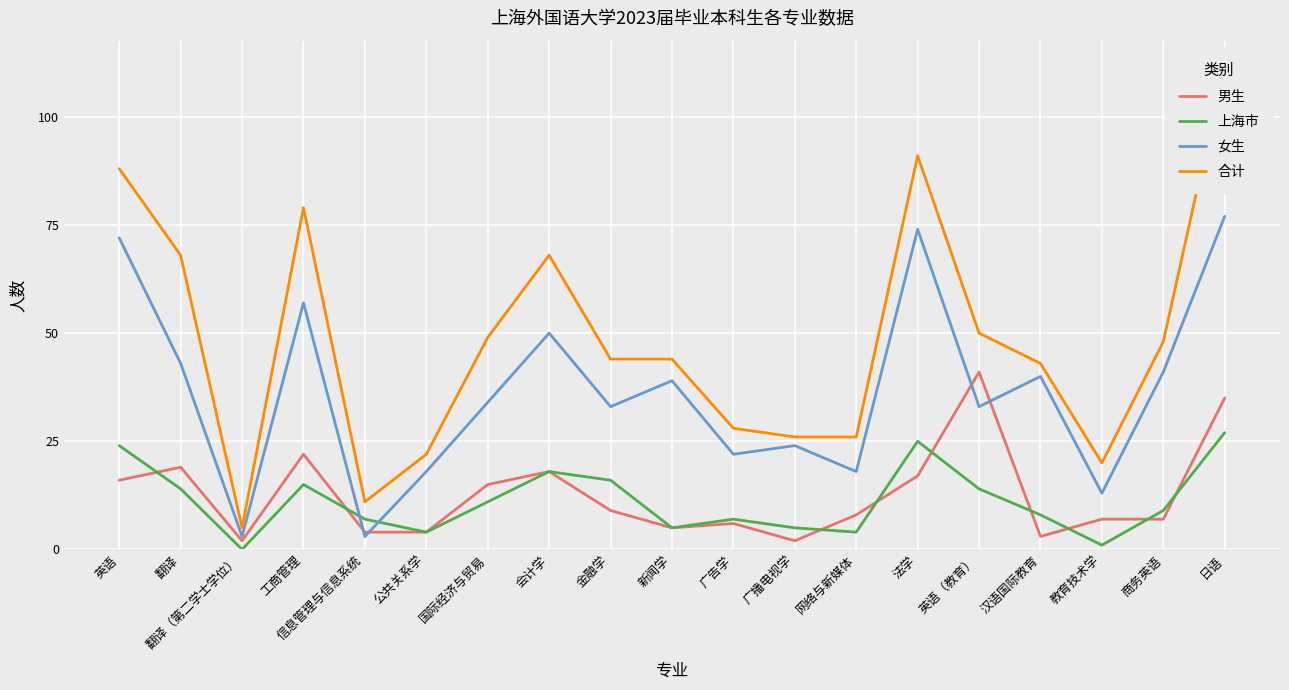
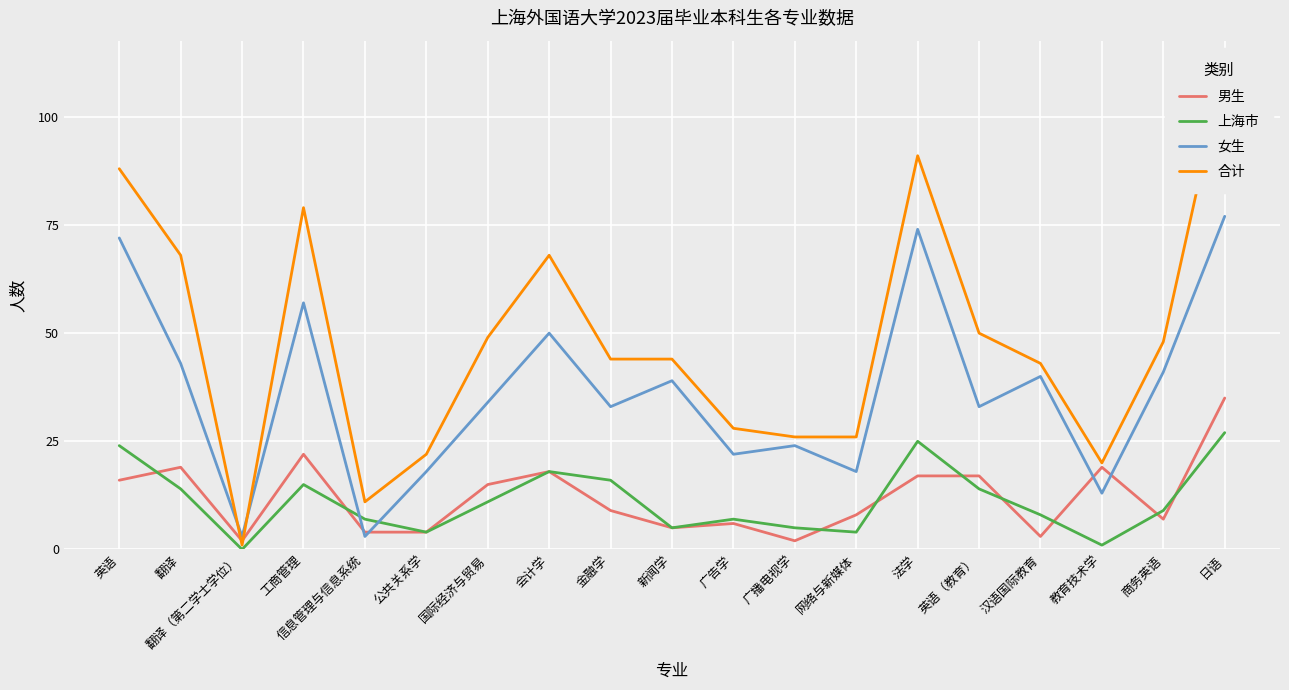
合计, 翻译（第二学士学位）: 5 -> 1
男生, 英语（教育）: 41 -> 17
男生, 教育技术学: 7 -> 19
